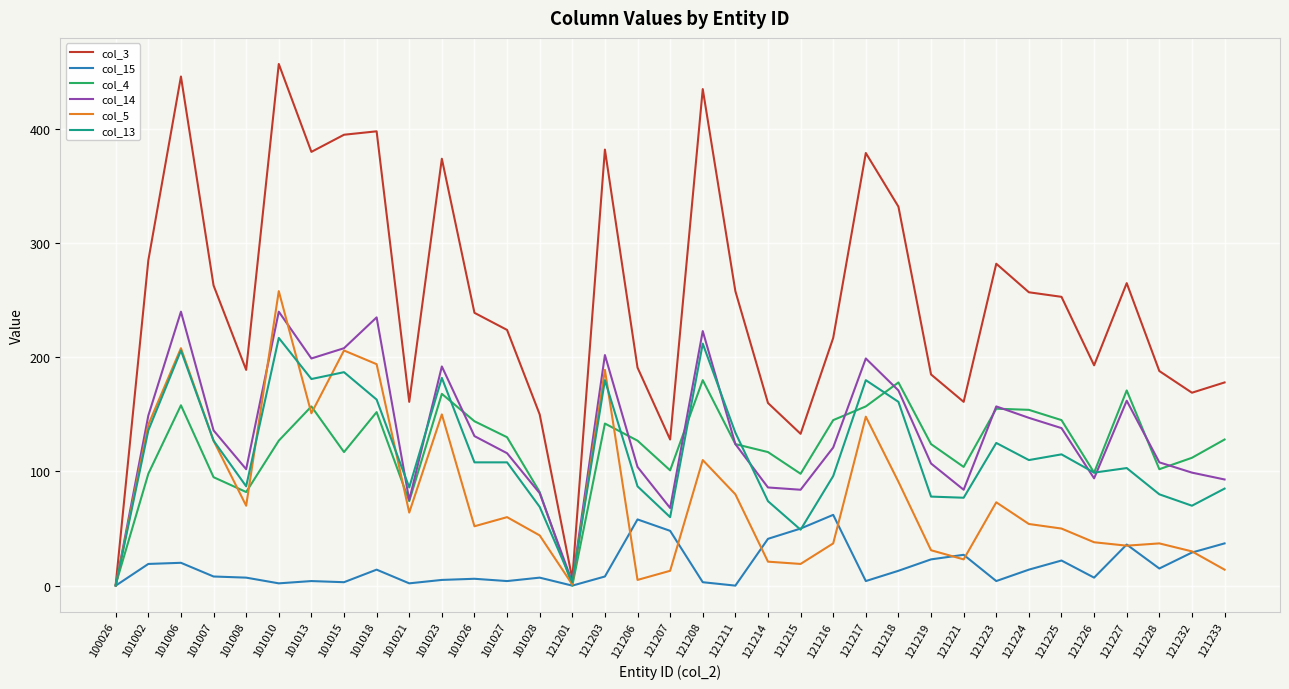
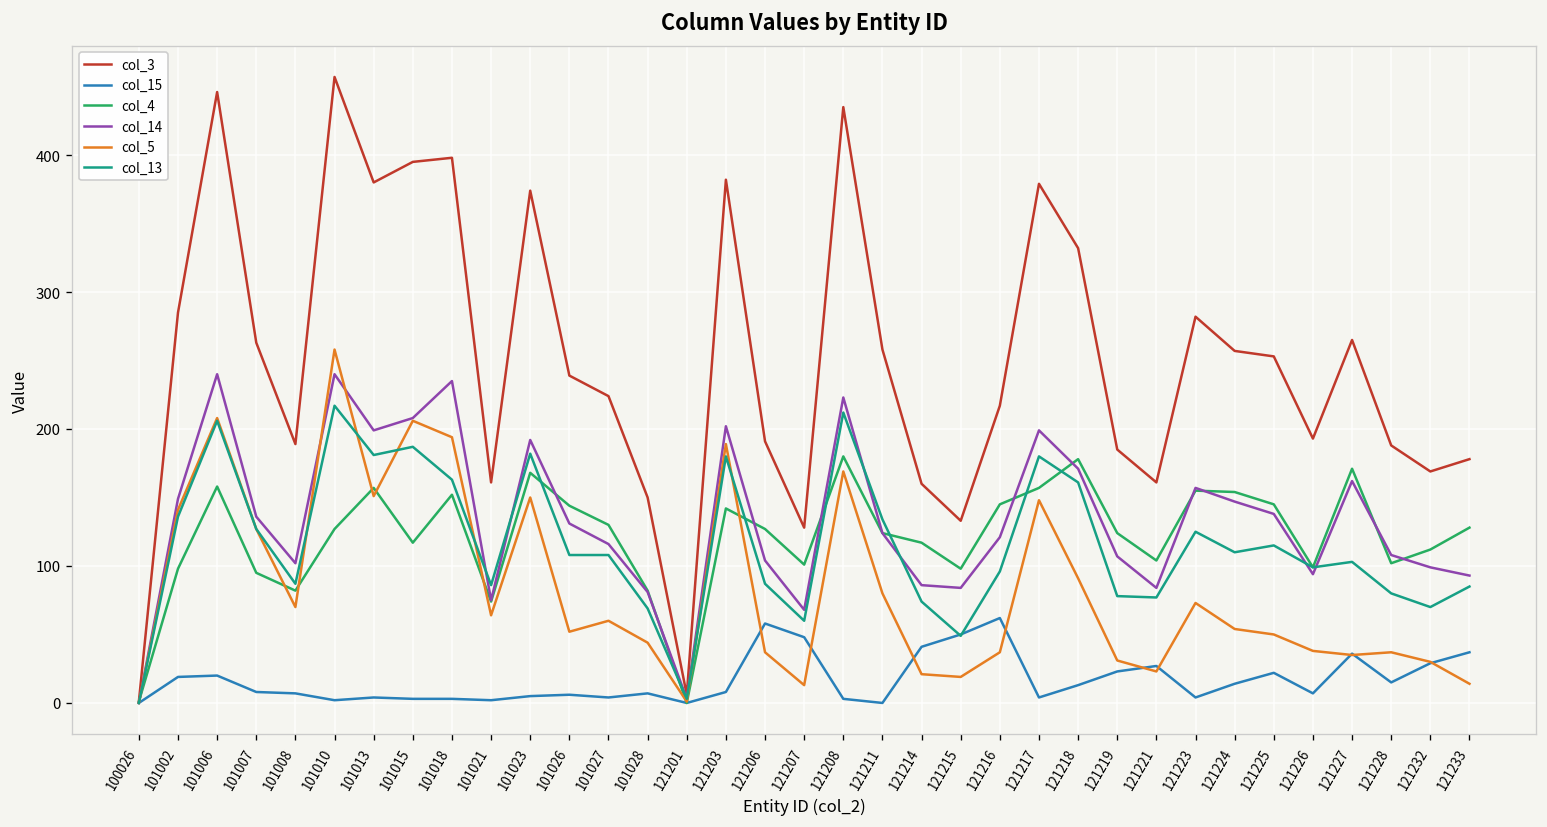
col_15, 101018: 14 -> 3
col_5, 121206: 5 -> 37
col_5, 121208: 110 -> 169
